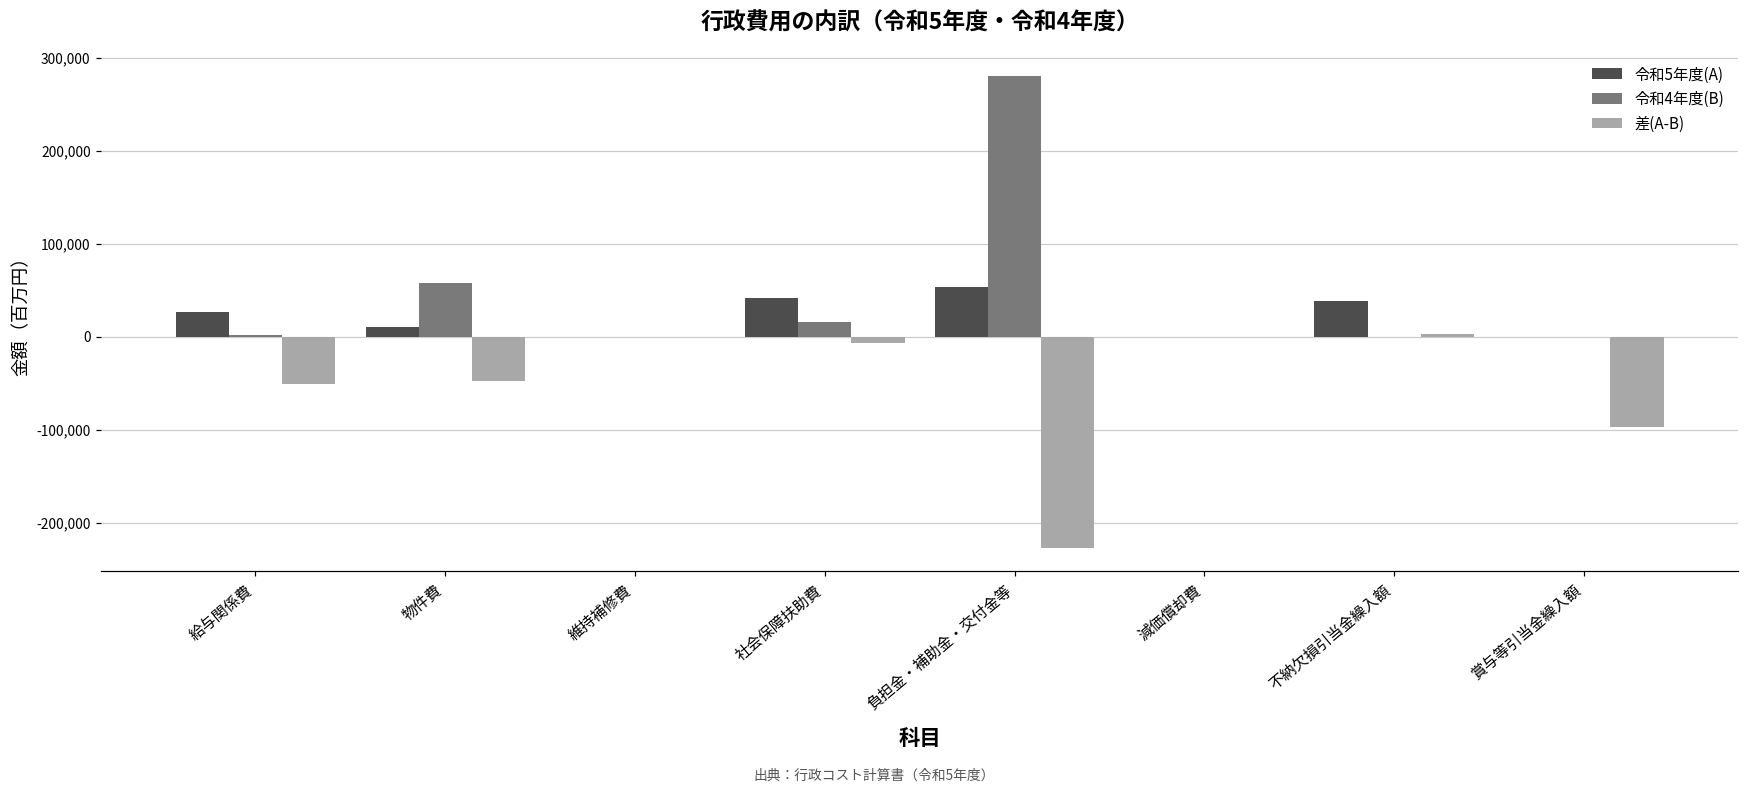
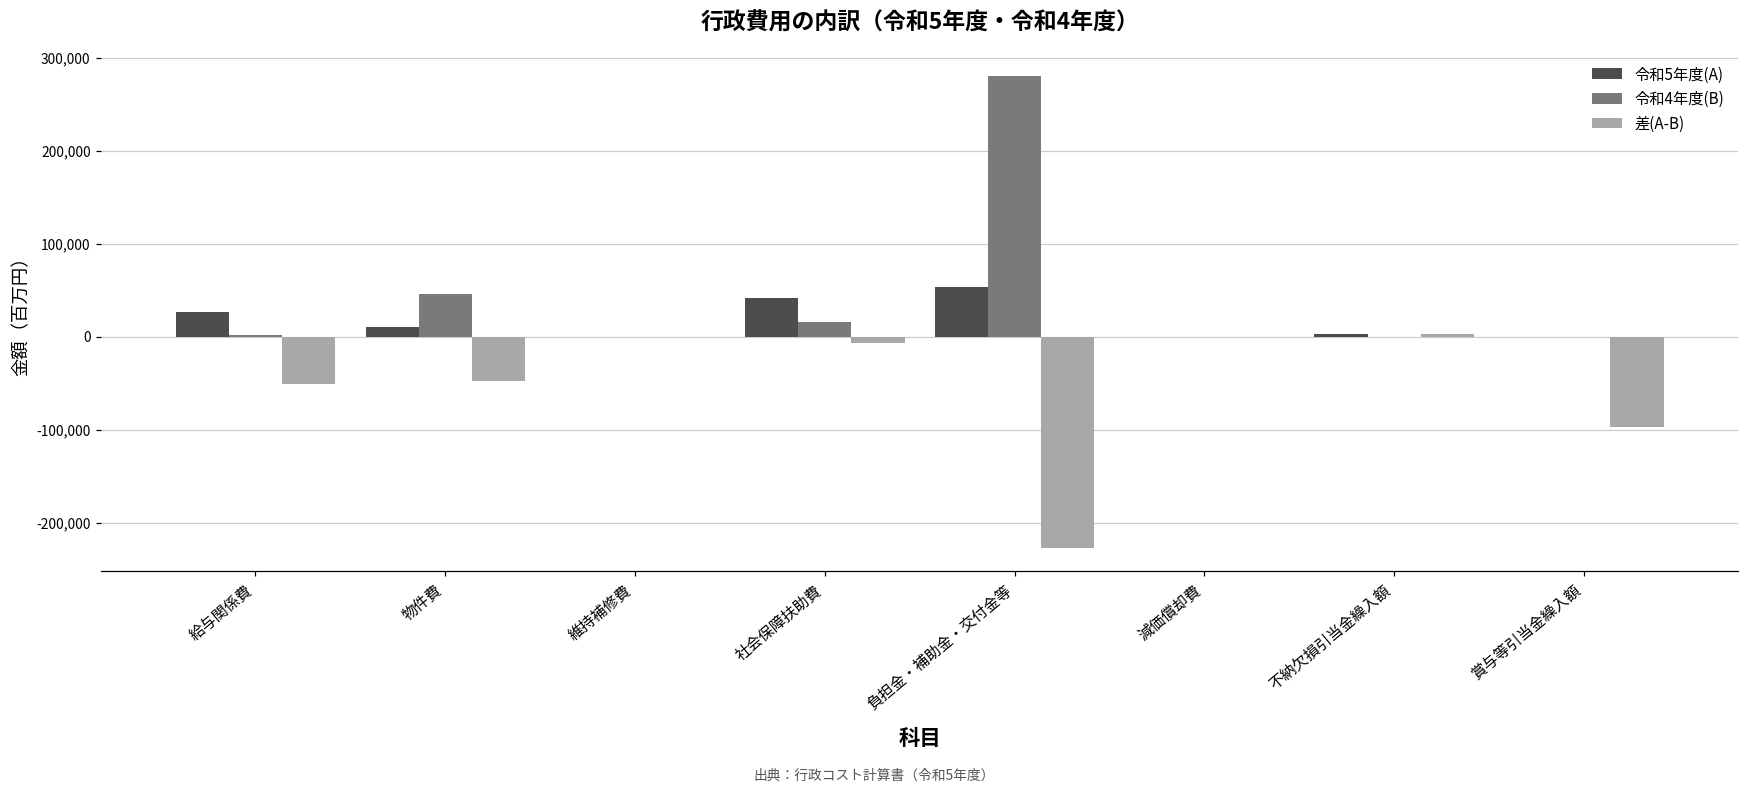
令和4年度(B), 物件費: 60,000 -> 50,000
令和5年度(A), 不納欠損引当金繰入額: 40,000 -> 0
